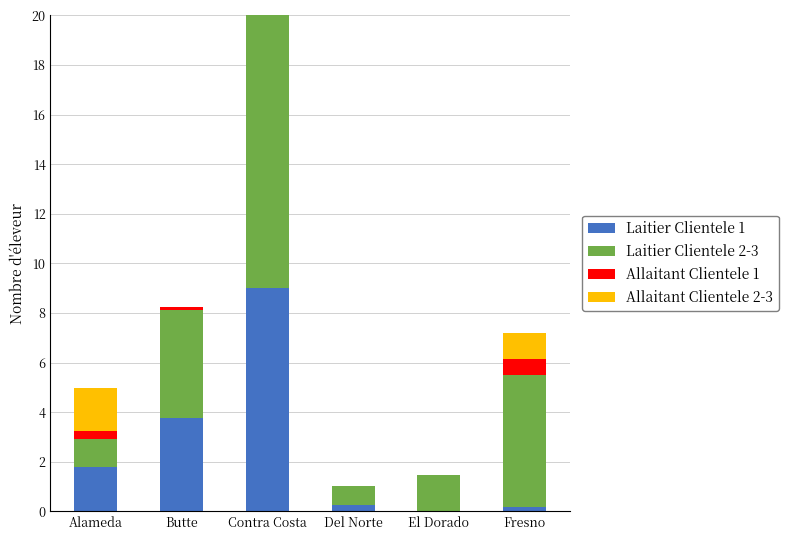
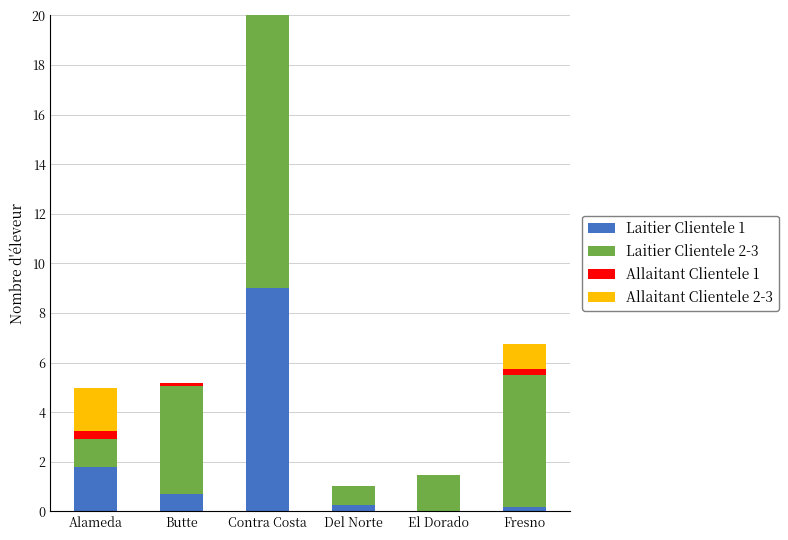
Laitier Clientele 1, Butte: 3.8 -> 0.7
Allaitant Clientele 1, Fresno: 0.7 -> 0.2
